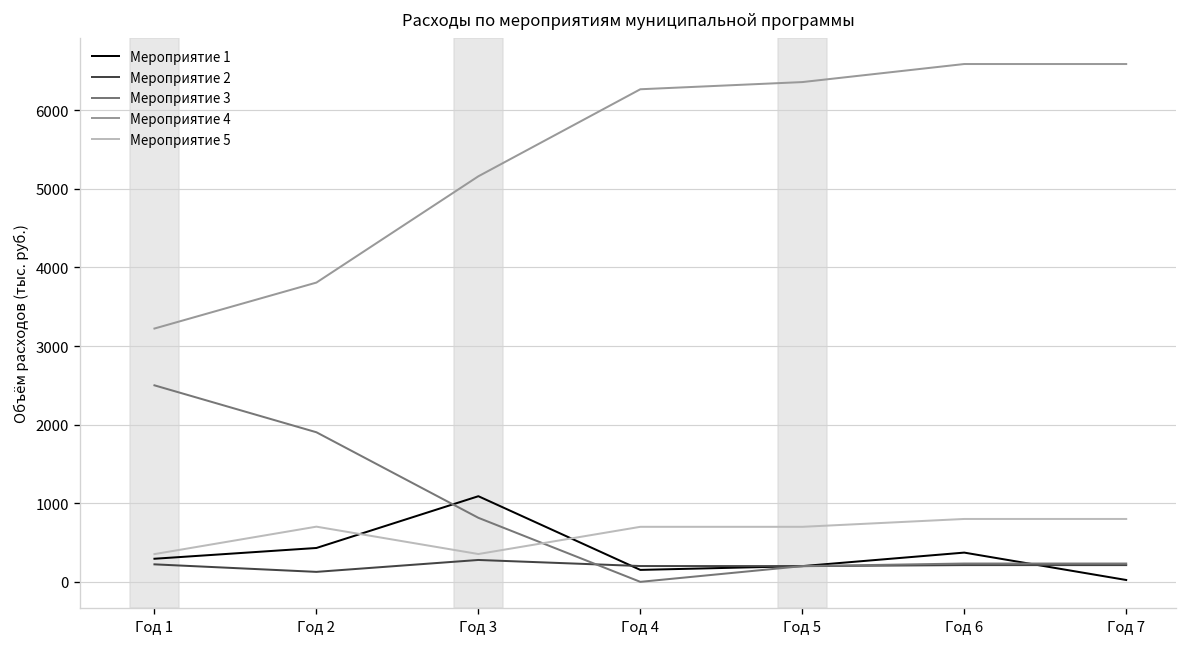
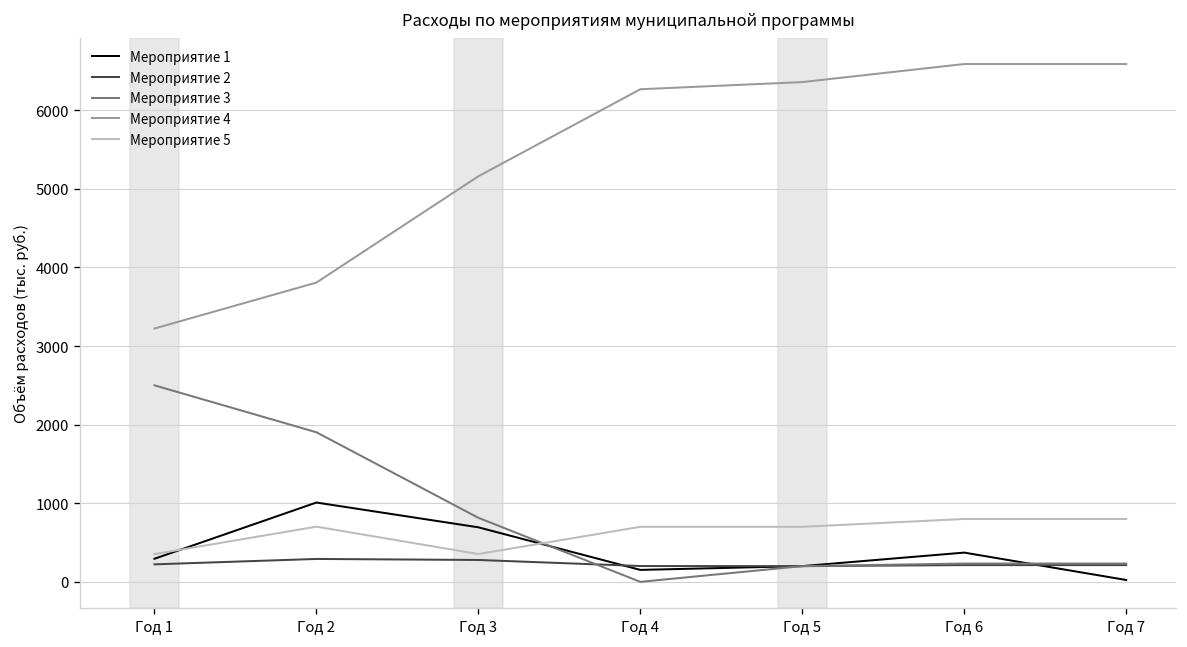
Мероприятие 1, Год 2: 400 -> 1000
Мероприятие 2, Год 2: 100 -> 300
Мероприятие 1, Год 3: 1100 -> 700
